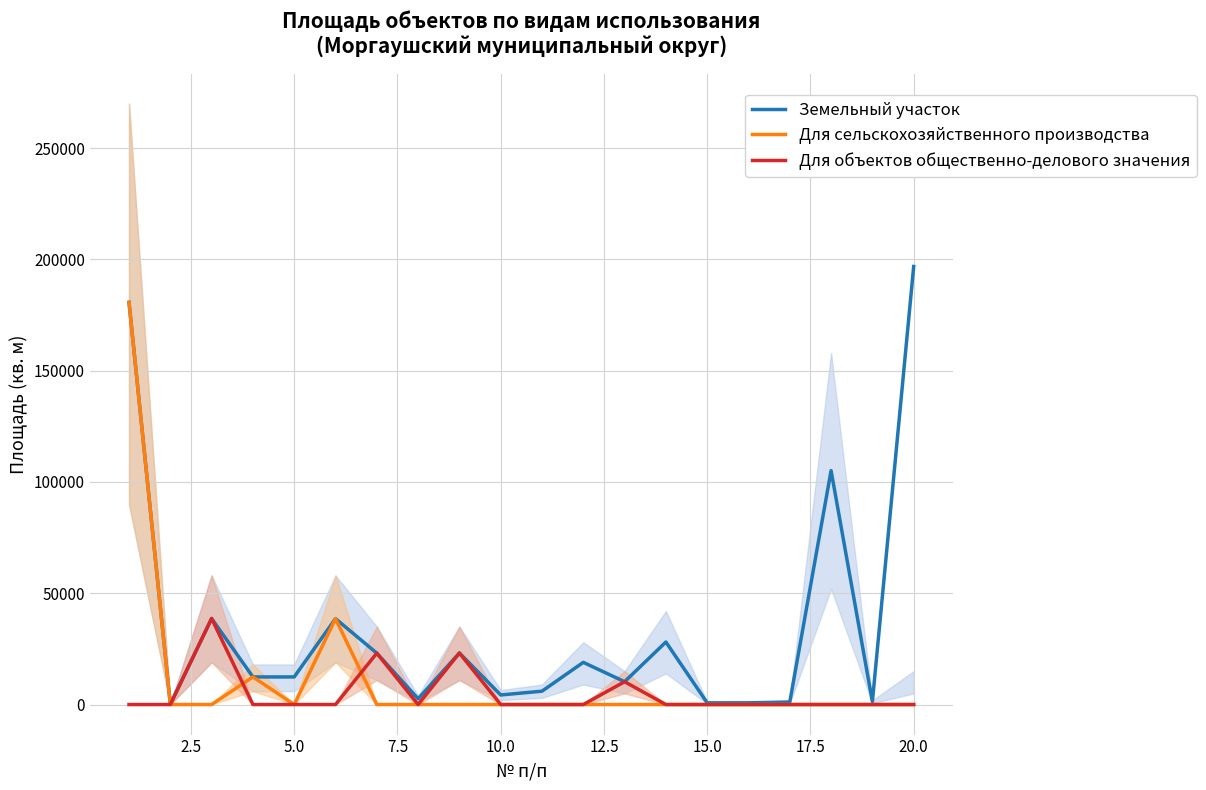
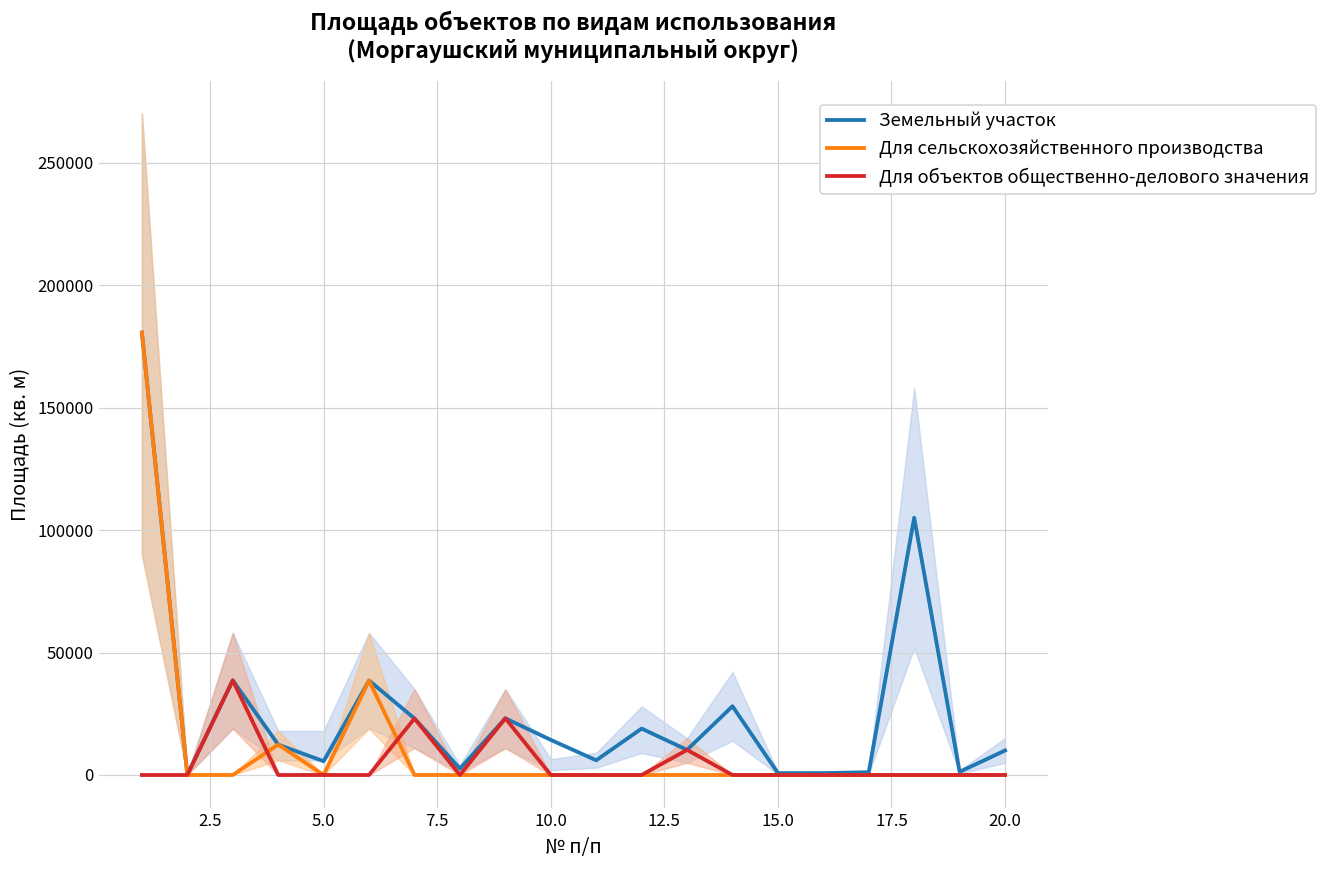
Земельный участок, 5.0: 12000 -> 6000
Земельный участок, 10.0: 4000 -> 14000
Земельный участок, 20.0: 197000 -> 10000
